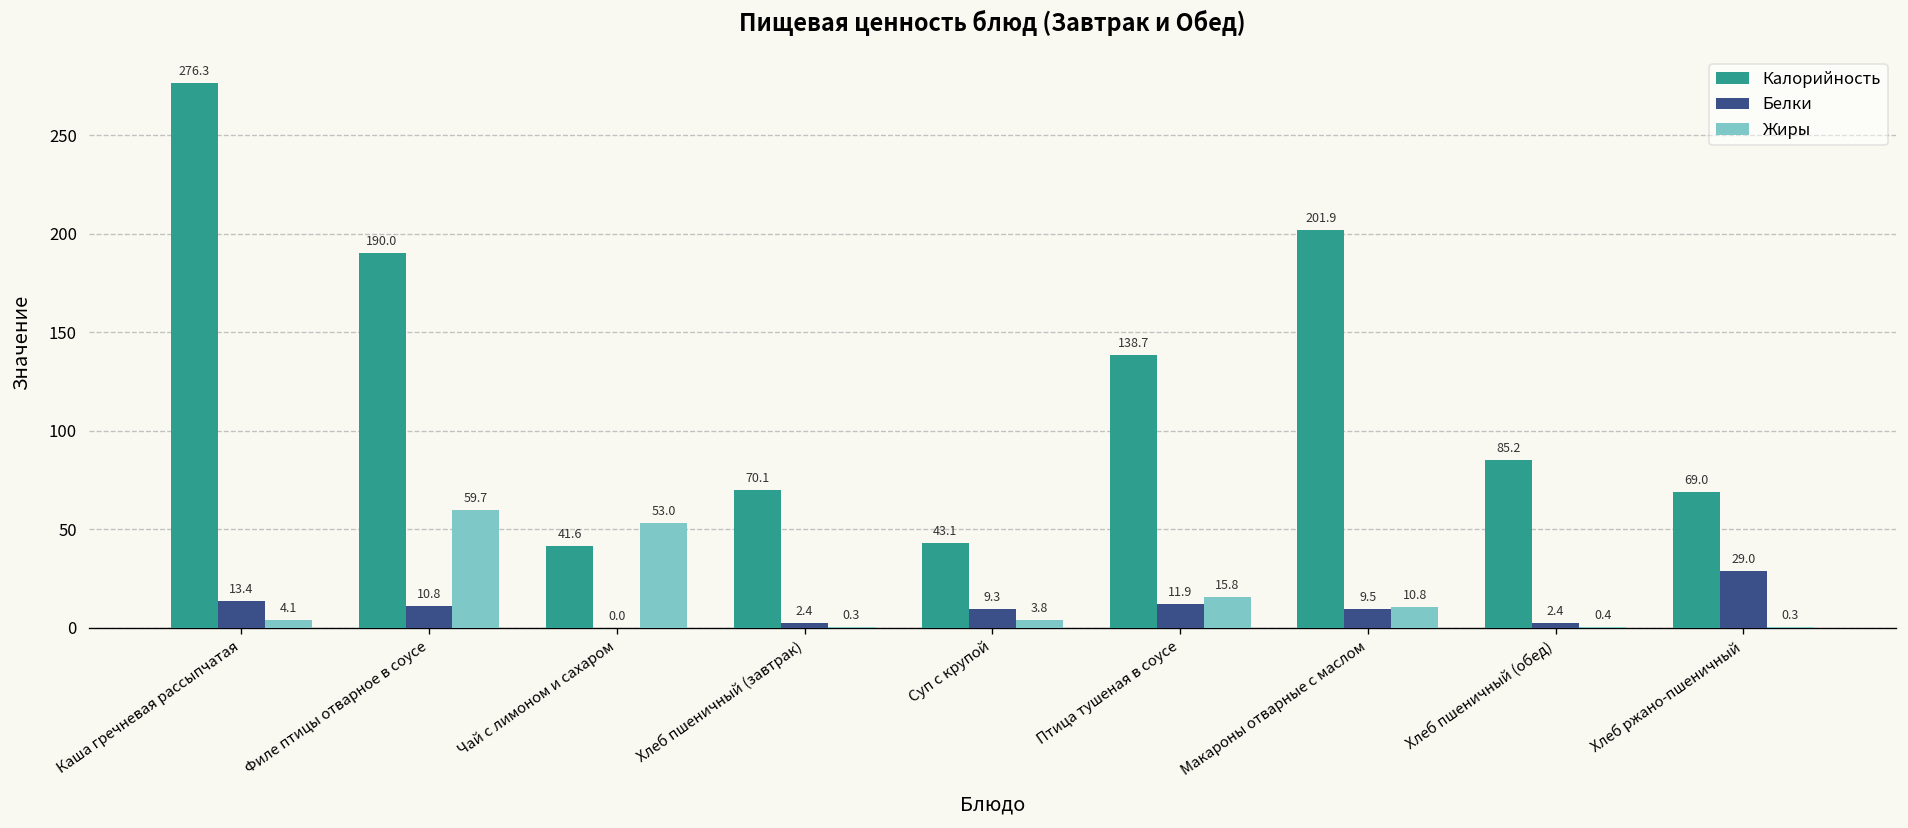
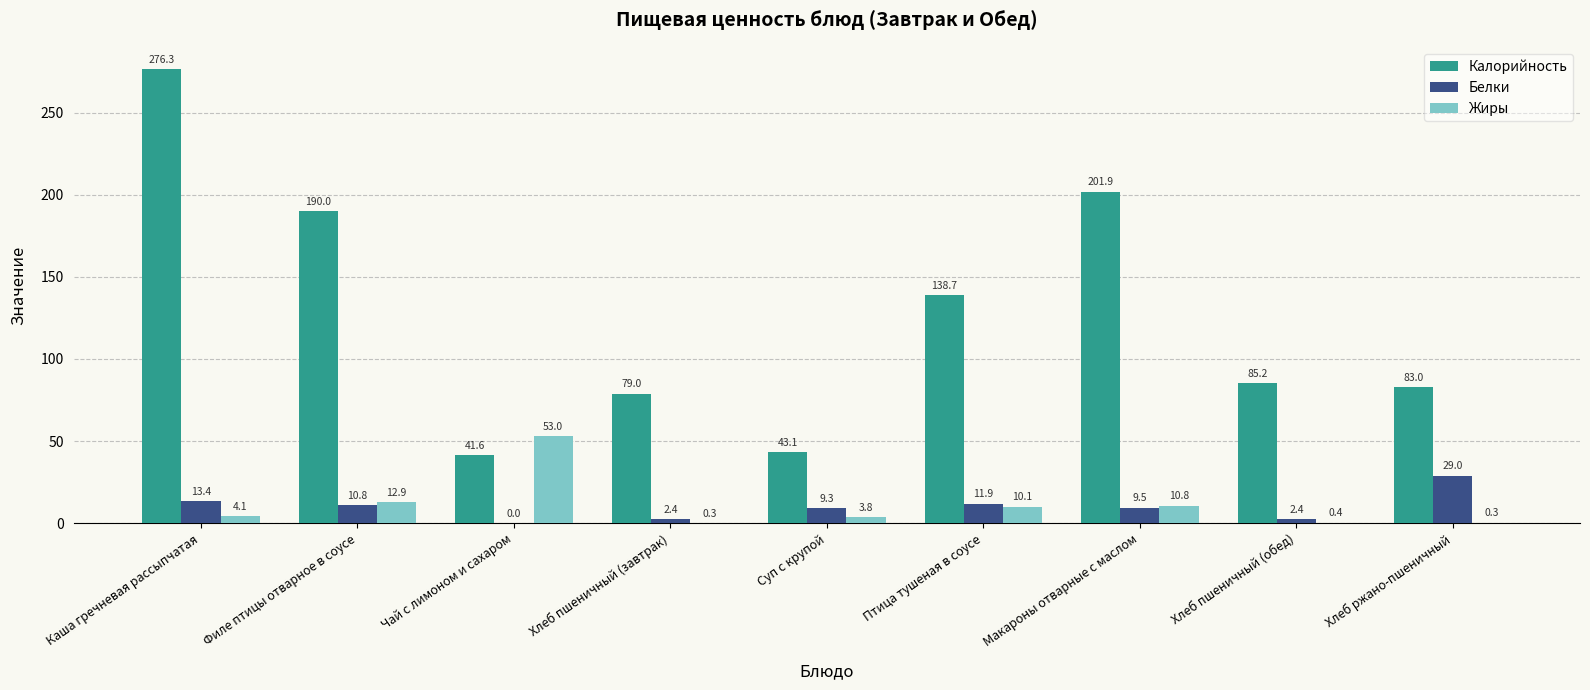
Жиры, Филе птицы отварное в соусе: 59.7 -> 12.9
Калорийность, Хлеб пшеничный (завтрак): 70.1 -> 79.0
Жиры, Птица тушеная в соусе: 15.8 -> 10.1
Калорийность, Хлеб ржано-пшеничный: 69.0 -> 83.0
